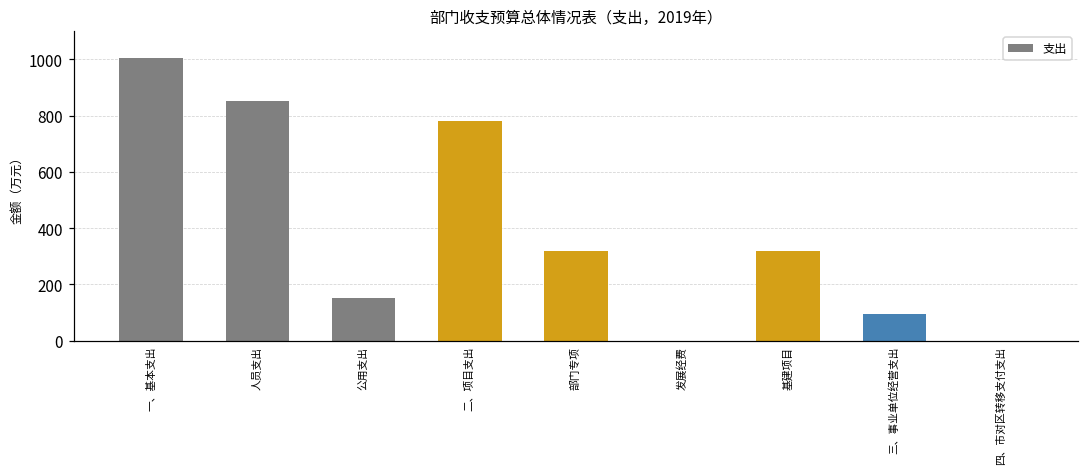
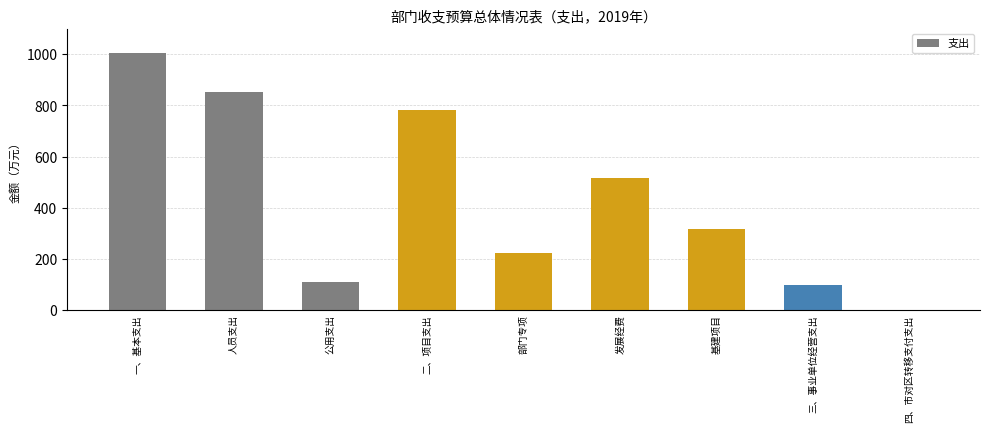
公用支出: 150 -> 110
部门专项: 320 -> 220
发展经费: 0 -> 520
